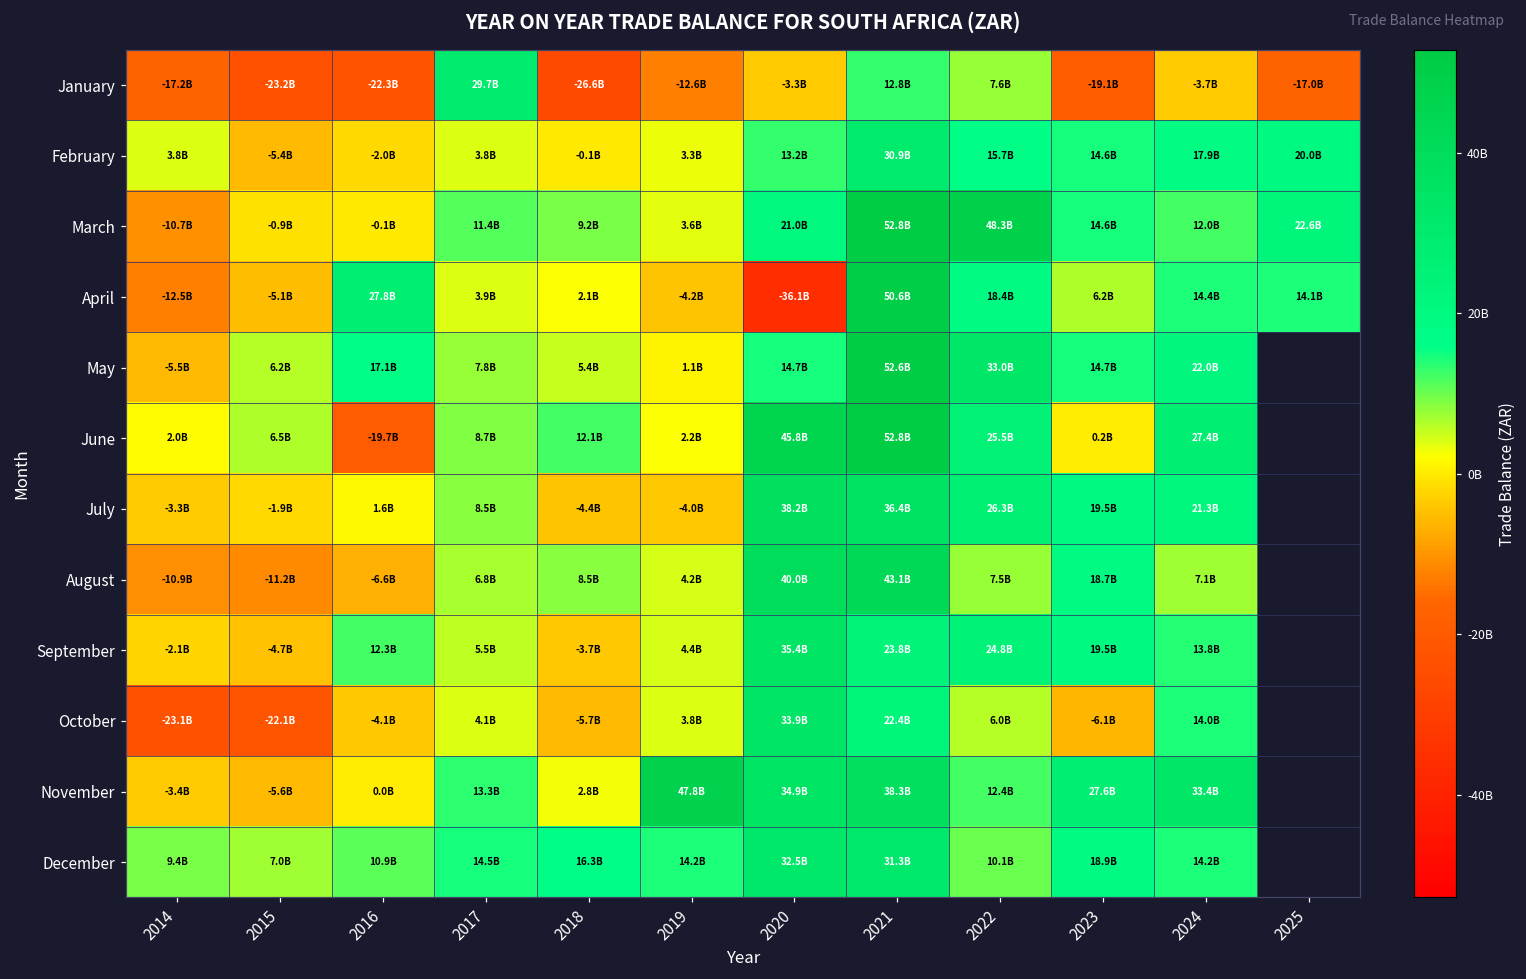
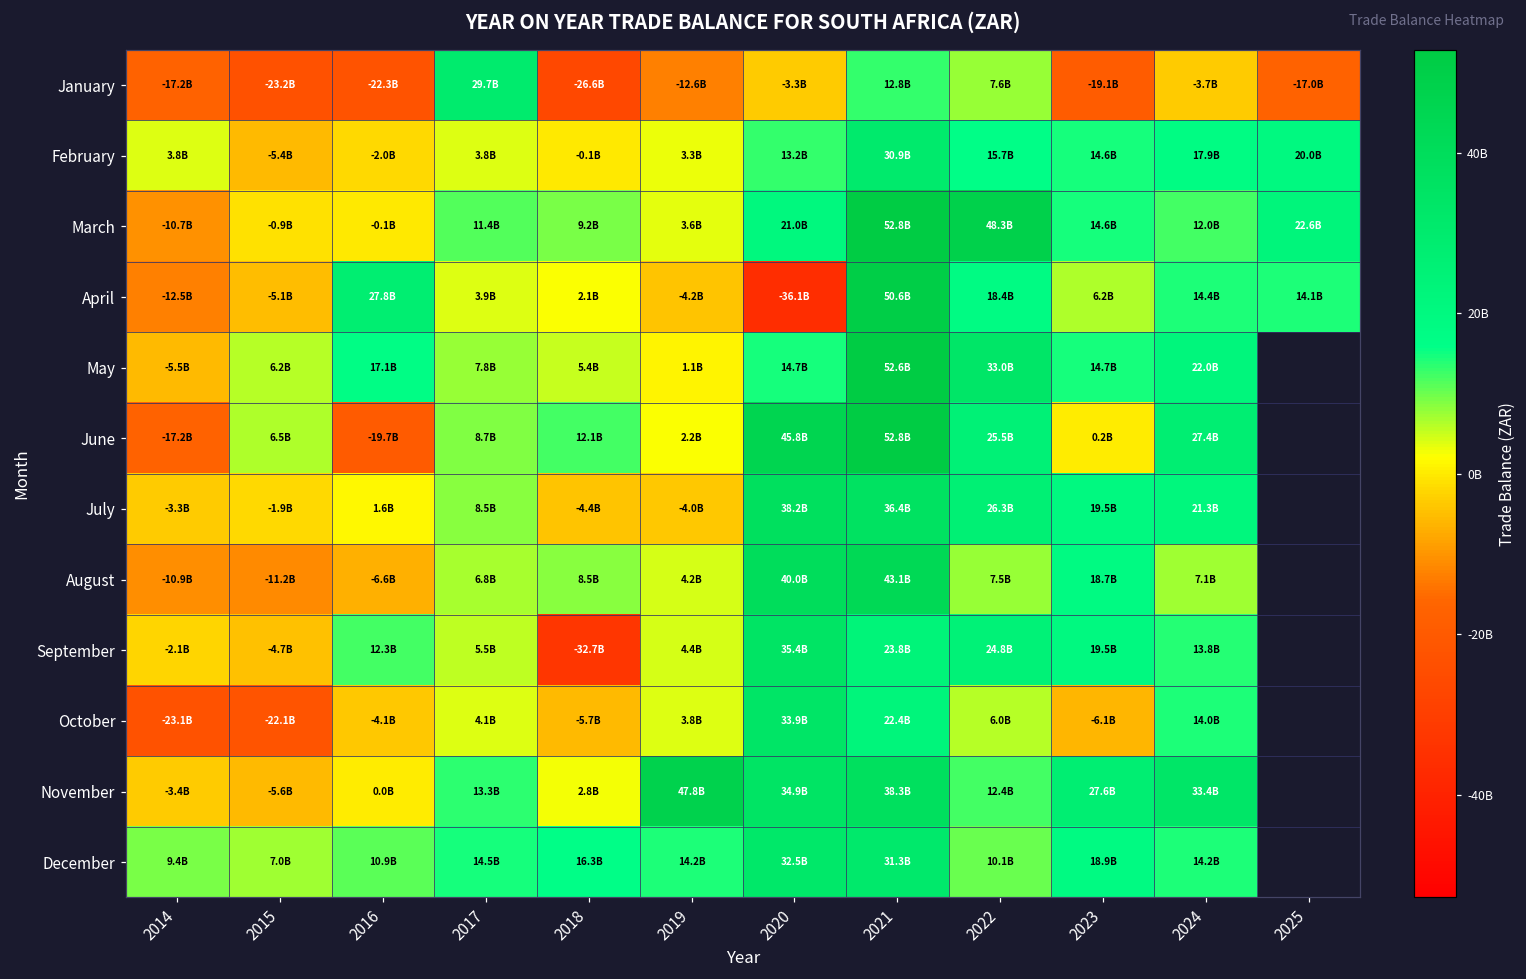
June, 2014: 2.0B -> -17.2B
September, 2018: -3.7B -> -32.7B
